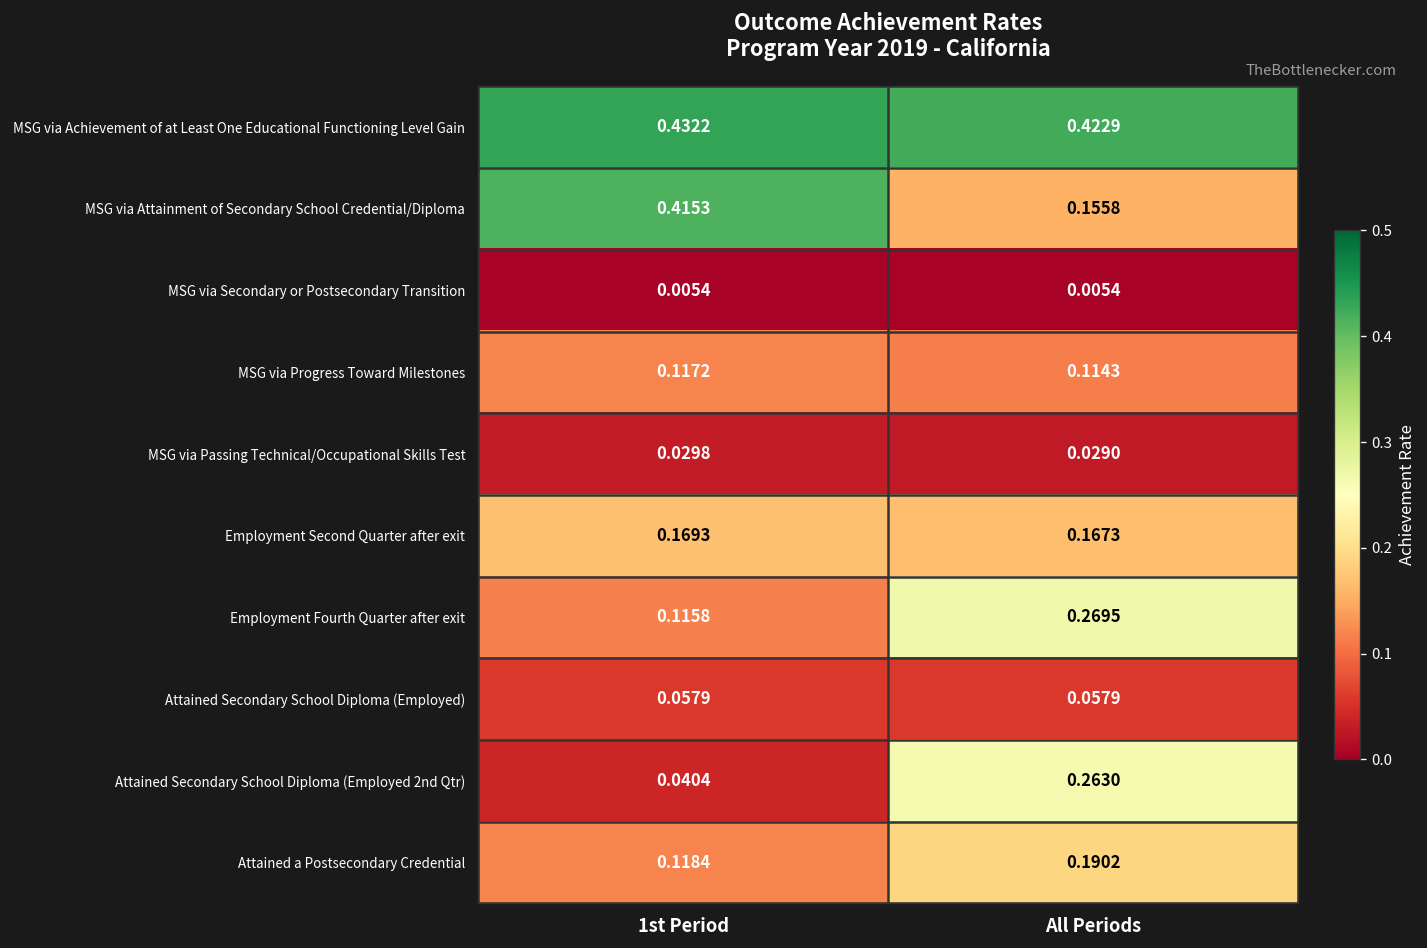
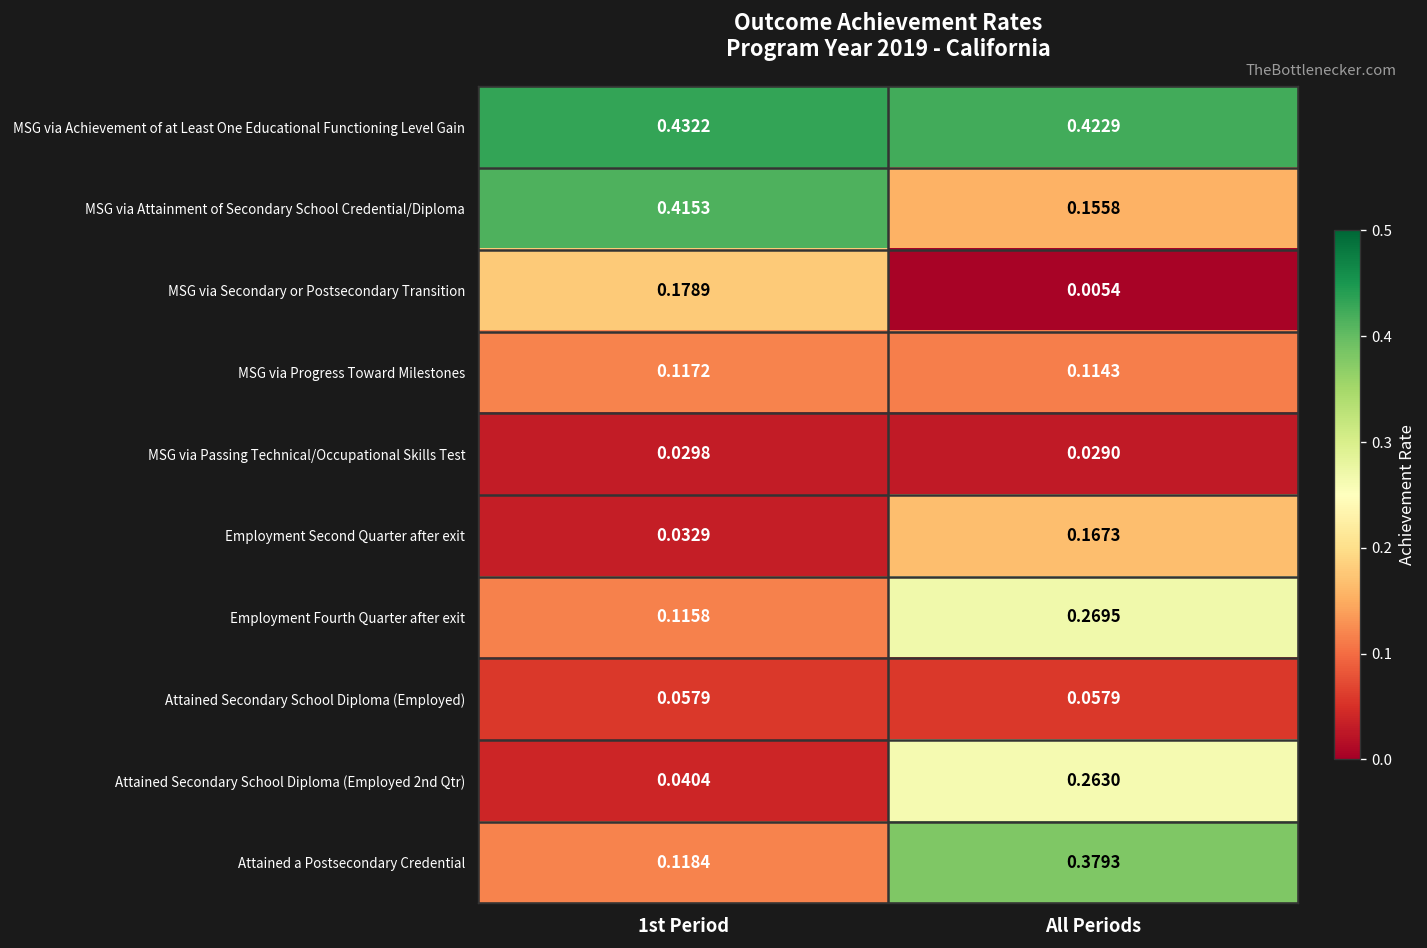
MSG via Secondary or Postsecondary Transition, 1st Period: 0.0054 -> 0.1789
Employment Second Quarter after exit, 1st Period: 0.1693 -> 0.0329
Attained a Postsecondary Credential, All Periods: 0.1902 -> 0.3793
